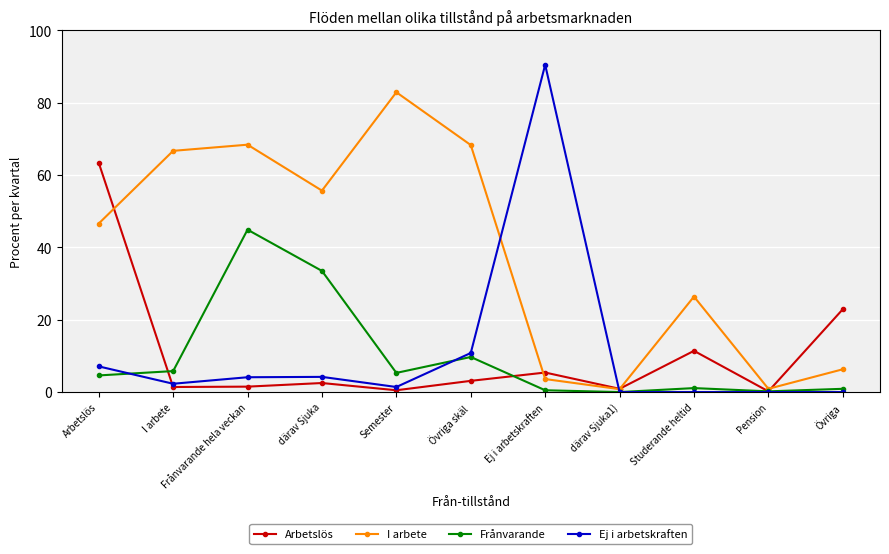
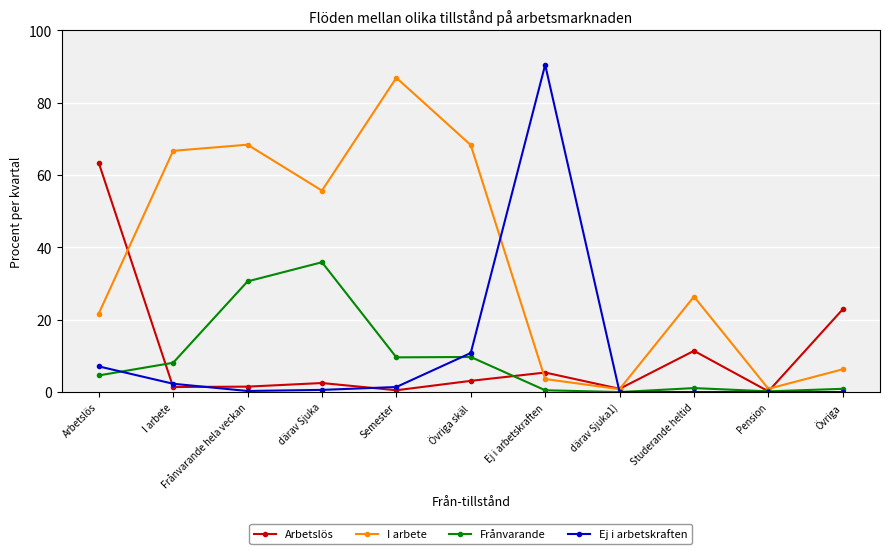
I arbete, Arbetslös: 47 -> 22
Frånvarande, I arbete: 6 -> 8
Frånvarande, Frånvarande hela veckan: 45 -> 31
Ej i arbetskraften, Frånvarande hela veckan: 4 -> 0
Frånvarande, därav Sjuka: 34 -> 36
Ej i arbetskraften, därav Sjuka: 4 -> 1
I arbete, Semester: 83 -> 87
Frånvarande, Semester: 5 -> 10
